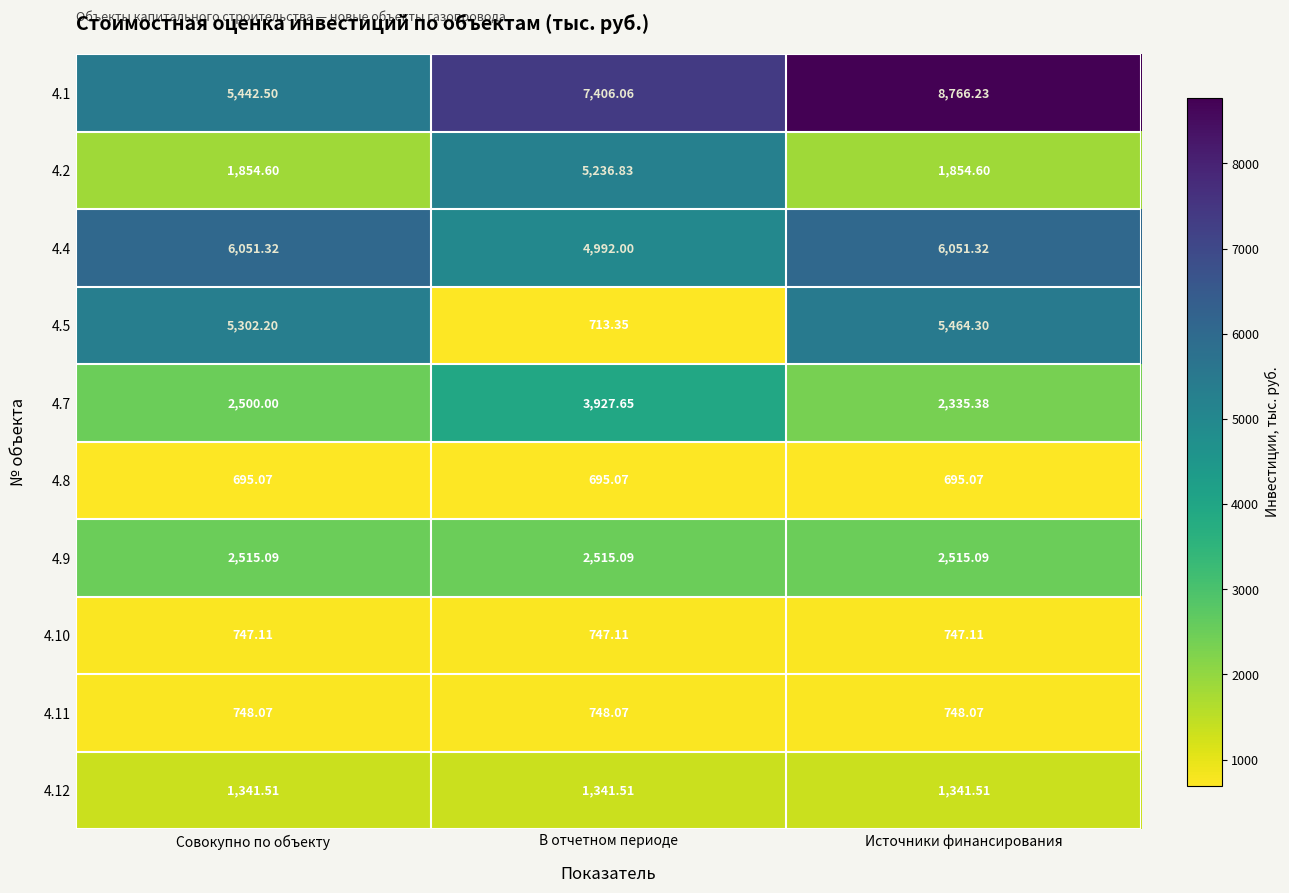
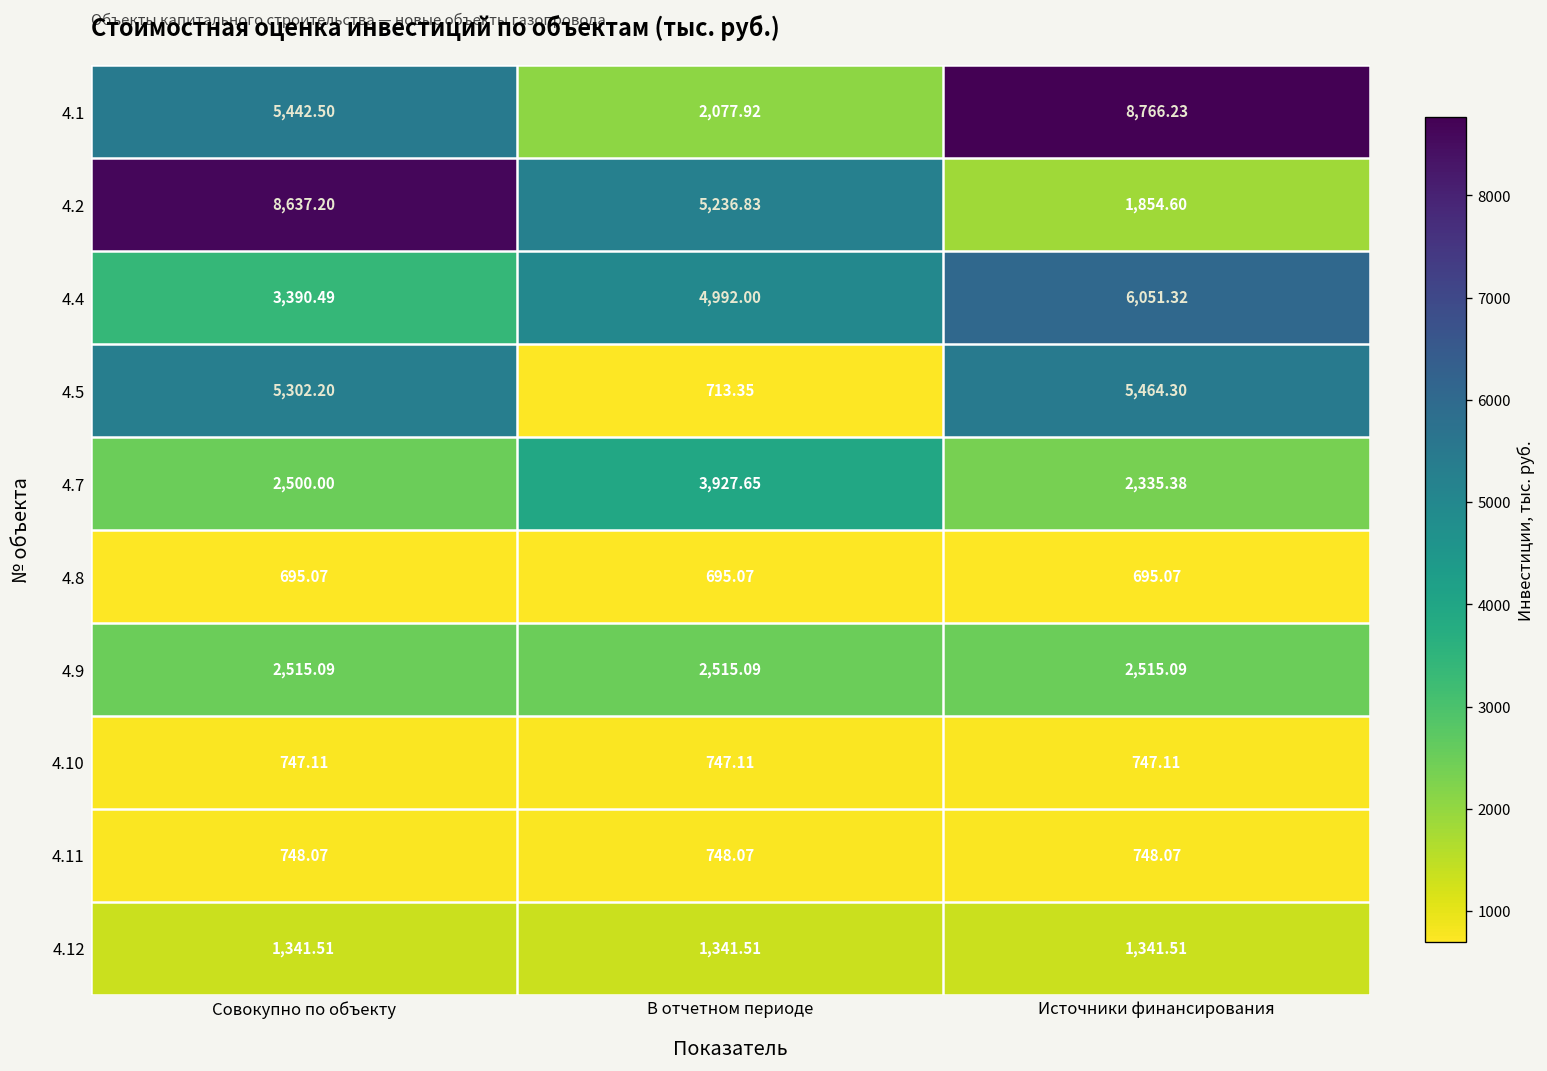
4.1, В отчетном периоде: 7,406.06 -> 2,077.92
4.2, Совокупно по объекту: 1,854.60 -> 8,637.20
4.4, Совокупно по объекту: 6,051.32 -> 3,390.49
